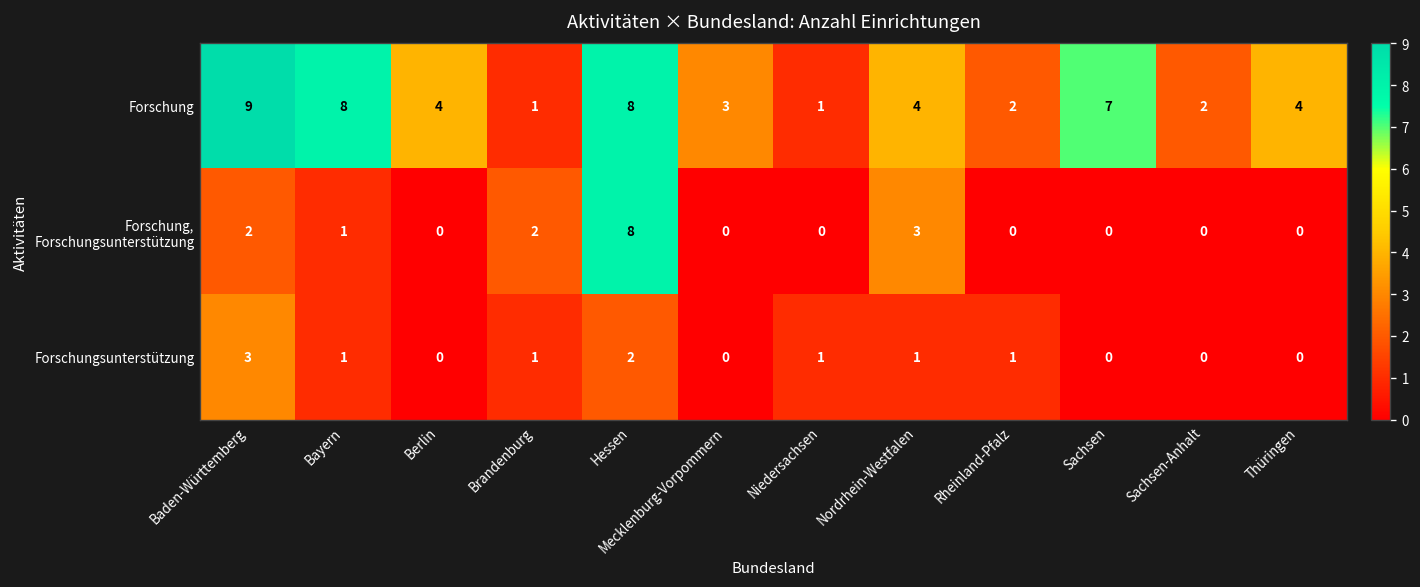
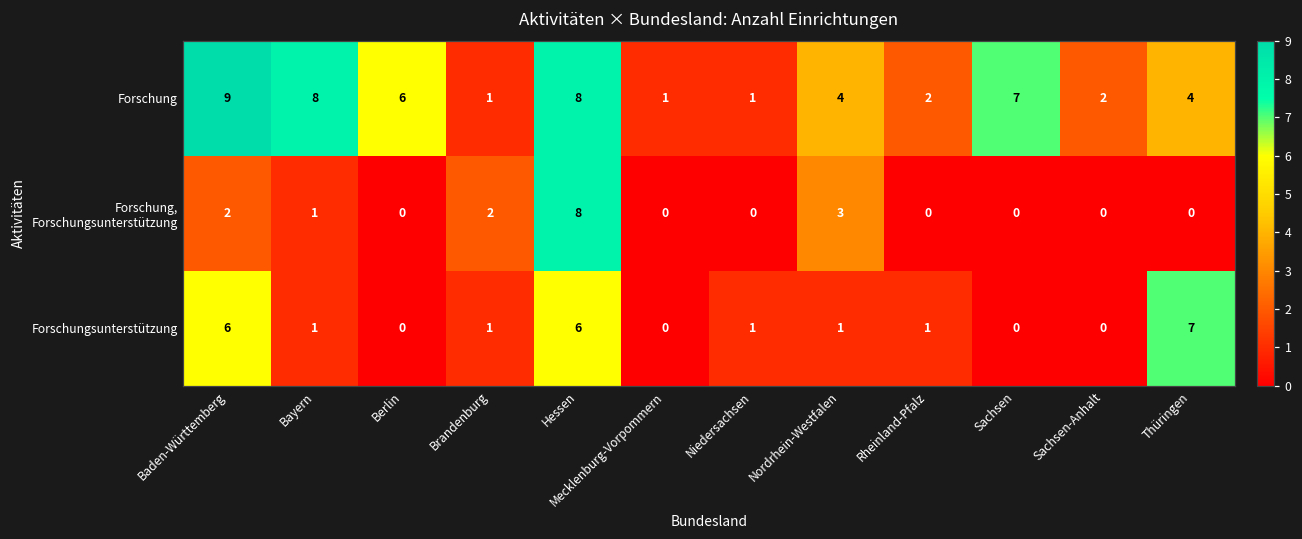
Forschung, Berlin: 4 -> 6
Forschung, Mecklenburg-Vorpommern: 3 -> 1
Forschungsunterstützung, Baden-Württemberg: 3 -> 6
Forschungsunterstützung, Hessen: 2 -> 6
Forschungsunterstützung, Thüringen: 0 -> 7
